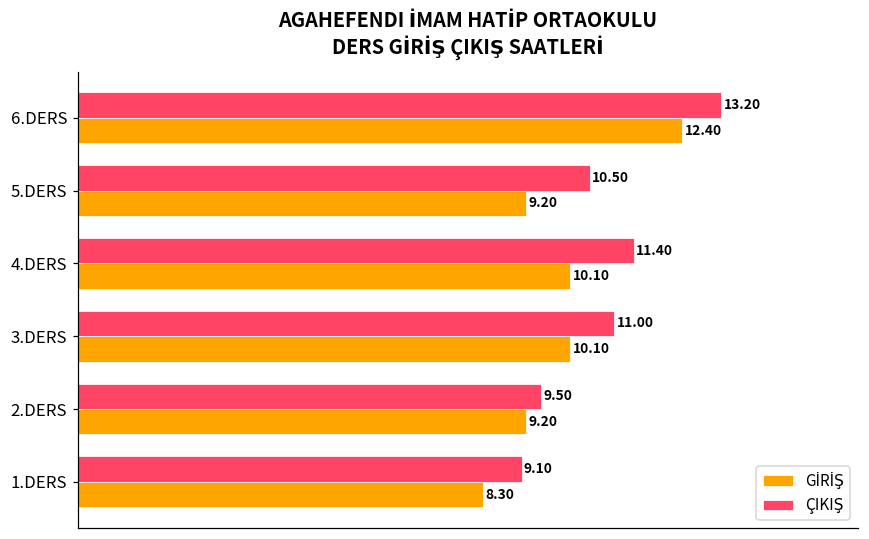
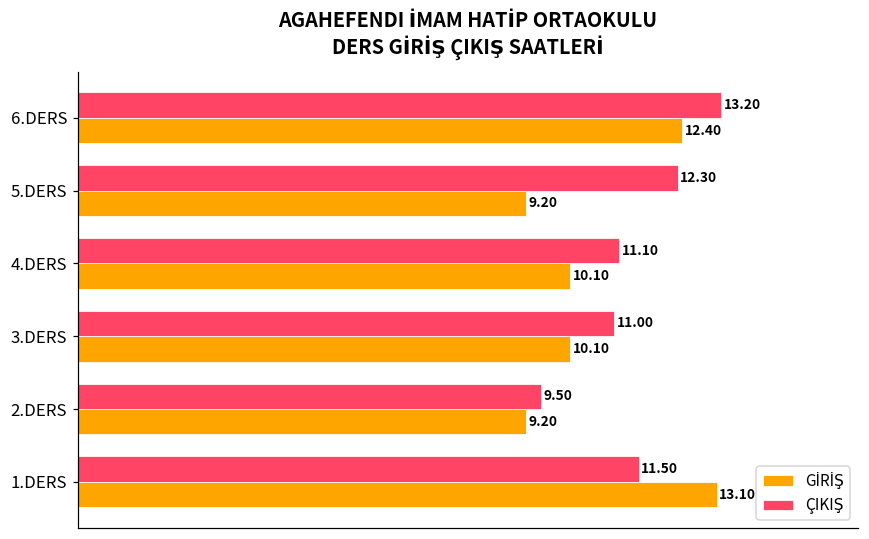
ÇIKIŞ, 5.DERS: 10.50 -> 12.30
ÇIKIŞ, 4.DERS: 11.40 -> 11.10
ÇIKIŞ, 1.DERS: 9.10 -> 11.50
GİRİŞ, 1.DERS: 8.30 -> 13.10
